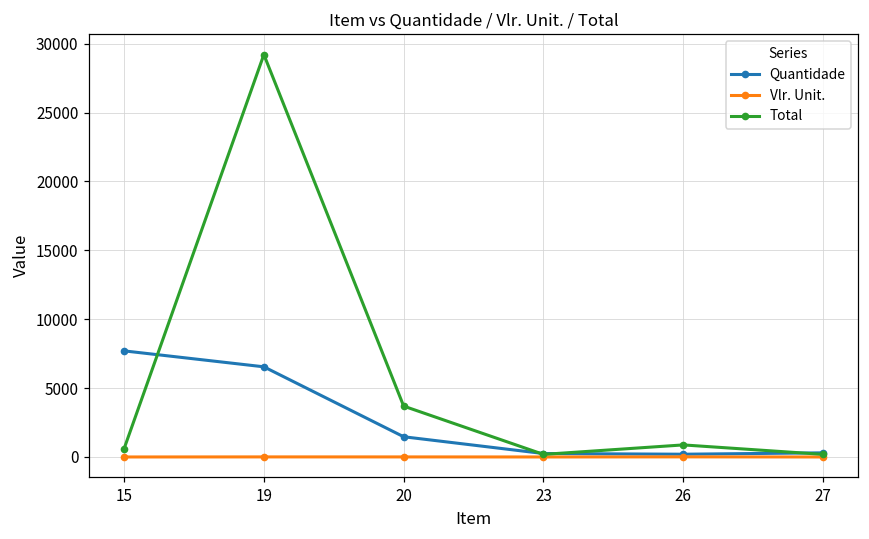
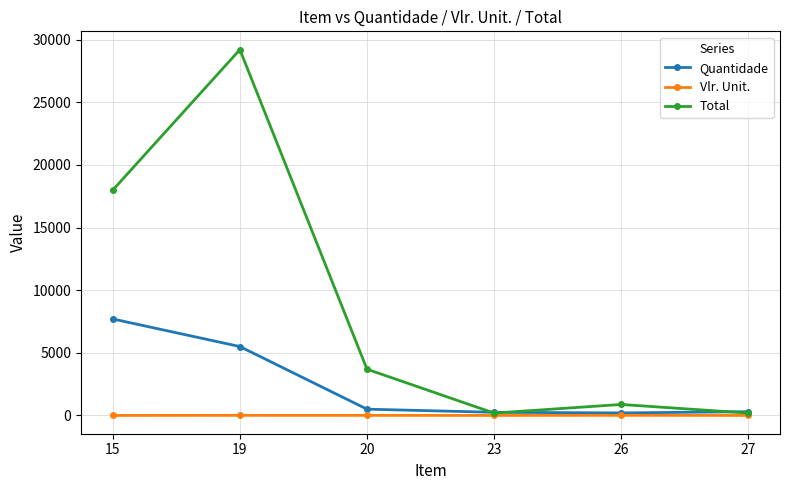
Total, 15: 600 -> 18000
Quantidade, 19: 6500 -> 5500
Quantidade, 20: 1500 -> 500
